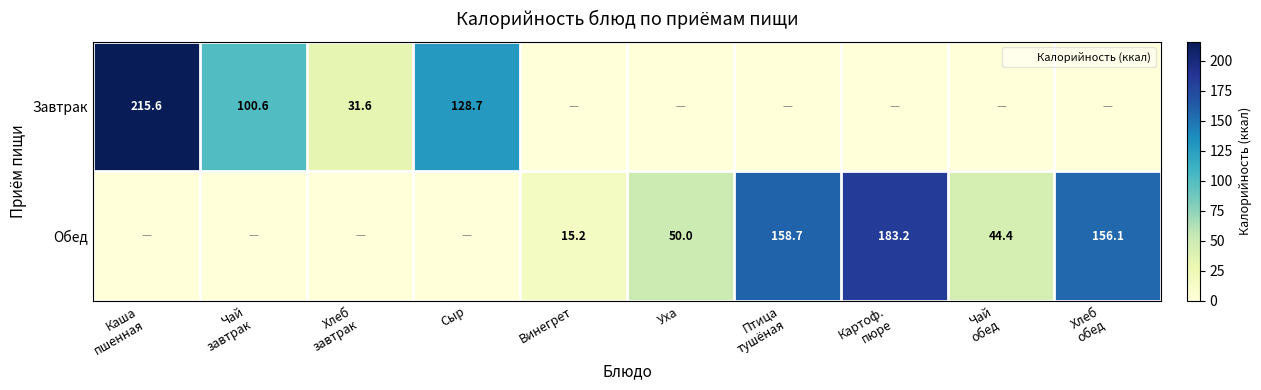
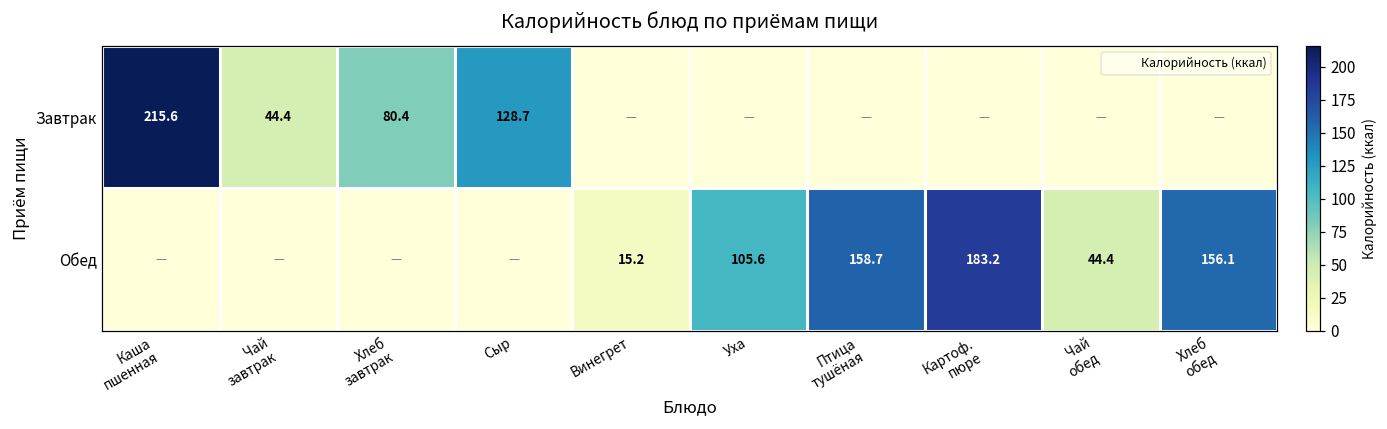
Завтрак, Чай завтрак: 100.6 -> 44.4
Завтрак, Хлеб завтрак: 31.6 -> 80.4
Обед, Уха: 50.0 -> 105.6
